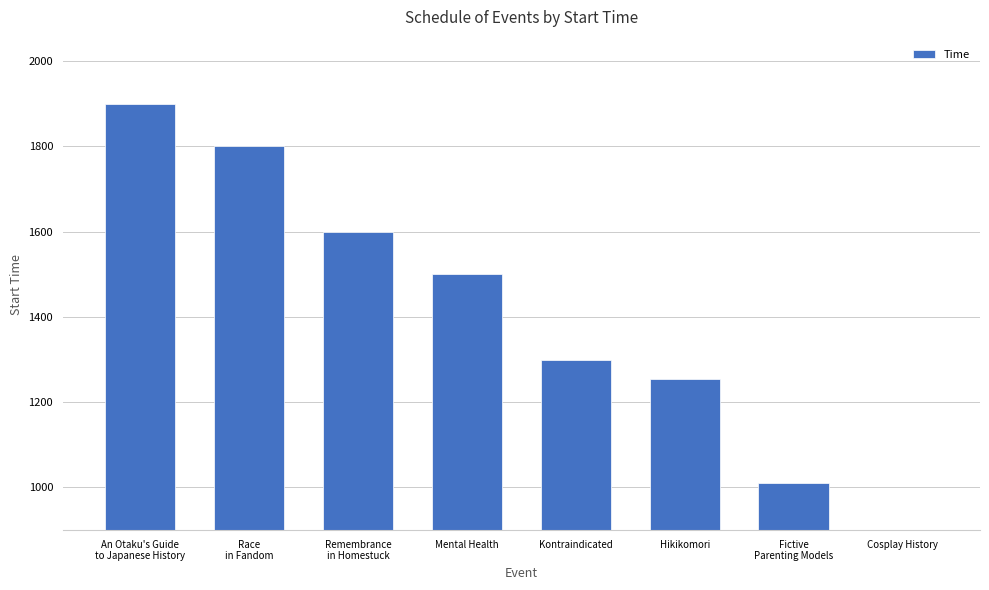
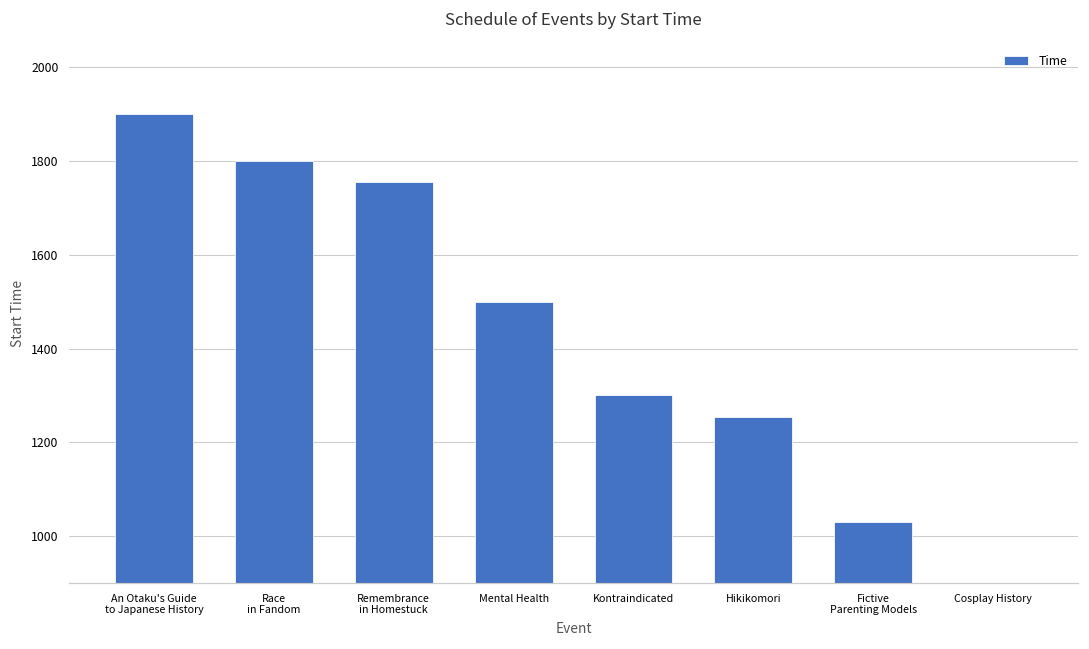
Remembrance in Homestuck: 1600 -> 1750
Fictive Parenting Models: 1010 -> 1030
